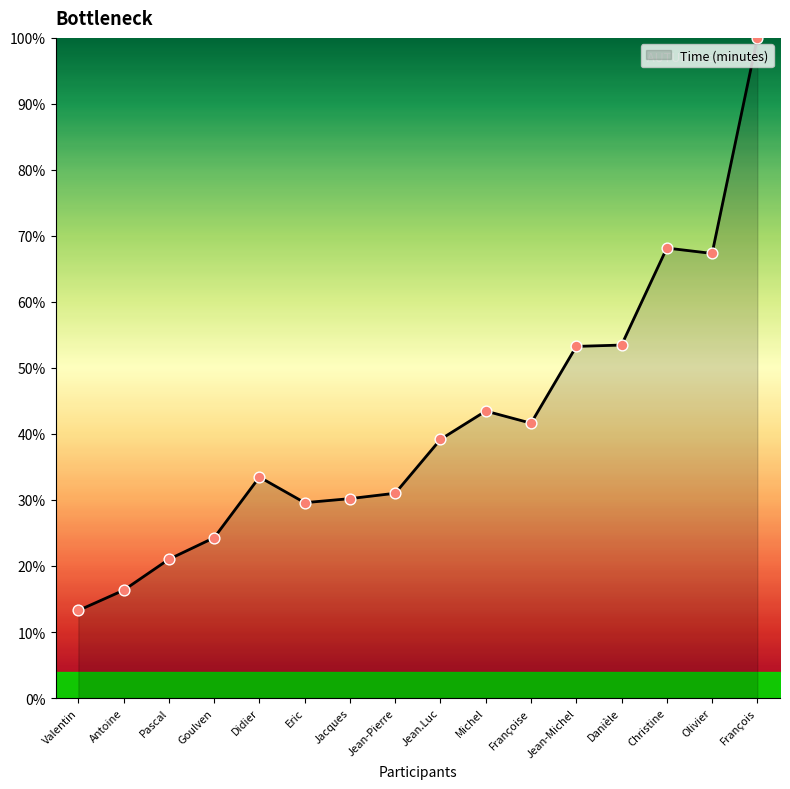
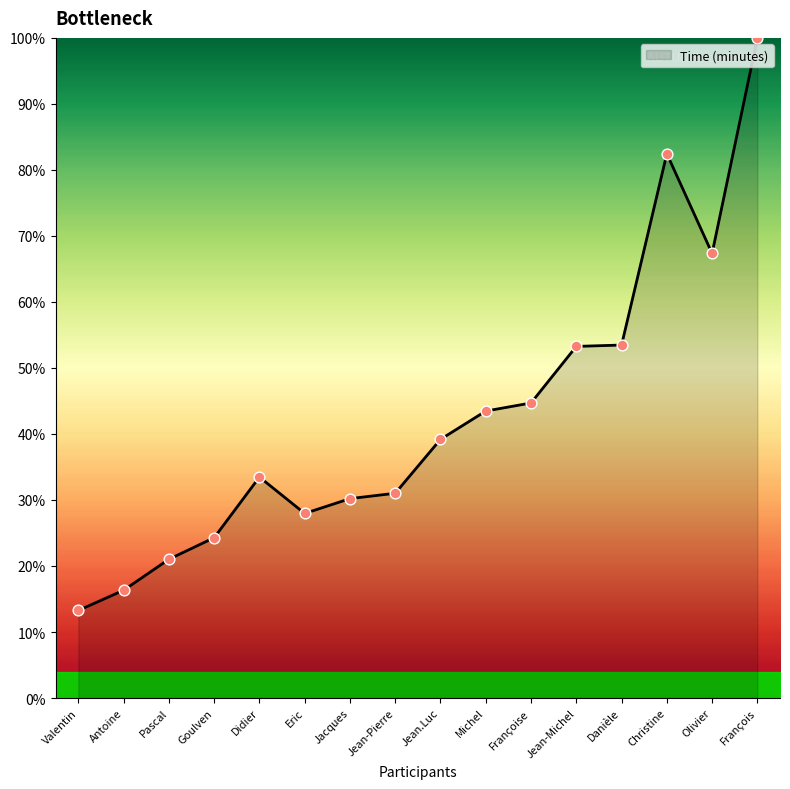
Time (minutes), Eric: 30% -> 28%
Time (minutes), Françoise: 42% -> 45%
Time (minutes), Christine: 68% -> 82%
